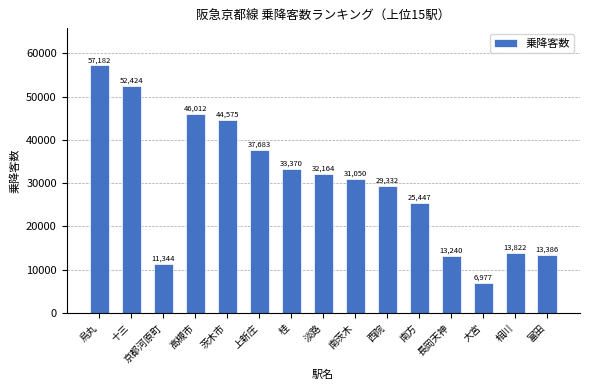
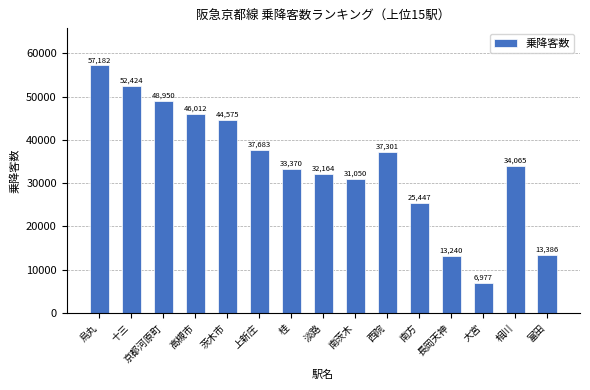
京都河原町: 11,344 -> 48,950
西院: 29,332 -> 37,301
相川: 13,822 -> 34,065
